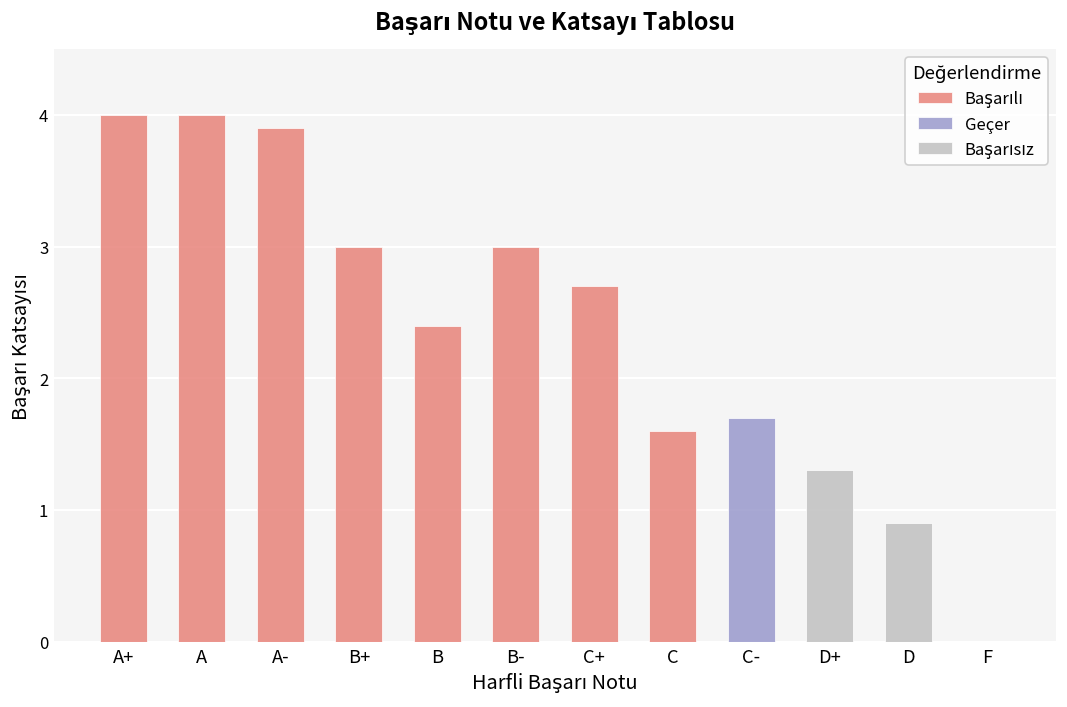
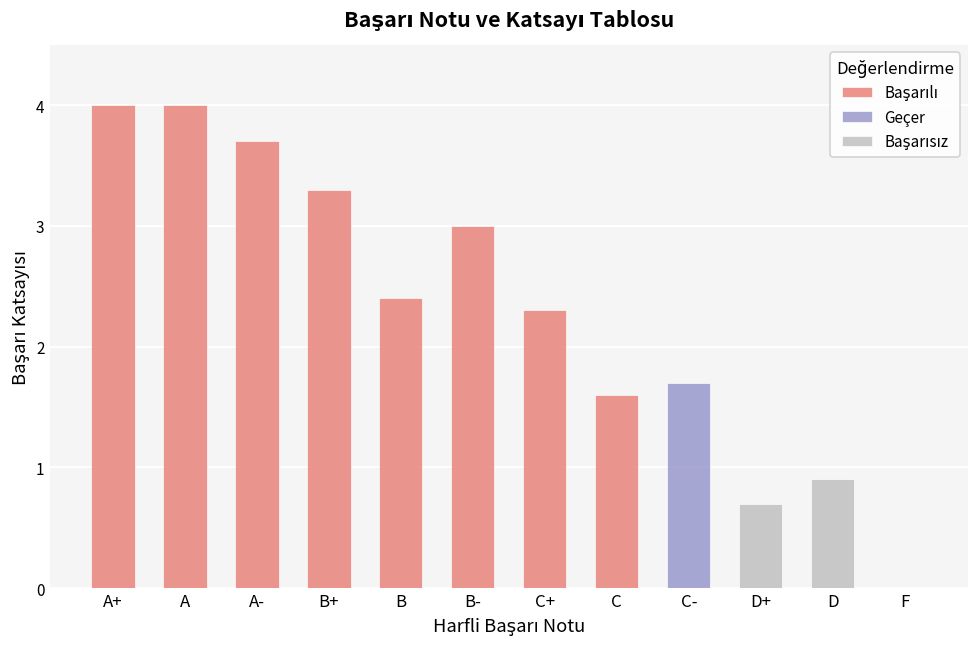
A-: 3.9 -> 3.7
B+: 3.0 -> 3.3
C+: 2.7 -> 2.3
D+: 1.3 -> 0.7
